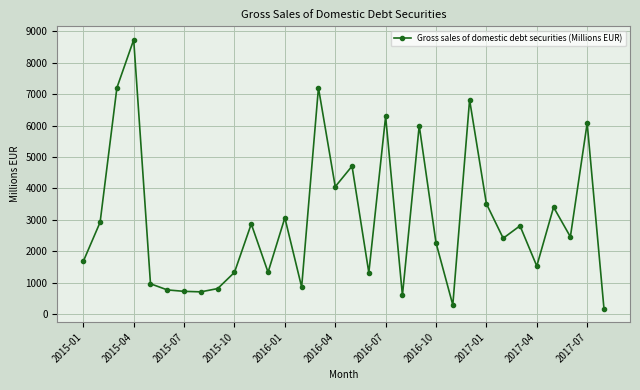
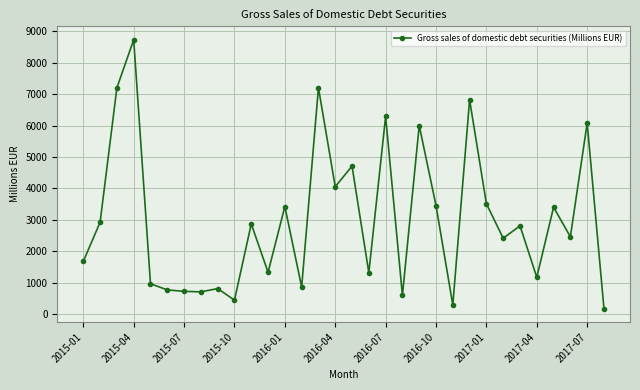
2015-10: 1300 -> 500
2016-01: 3100 -> 3400
2016-10: 2300 -> 3500
2017-04: 1500 -> 1200
